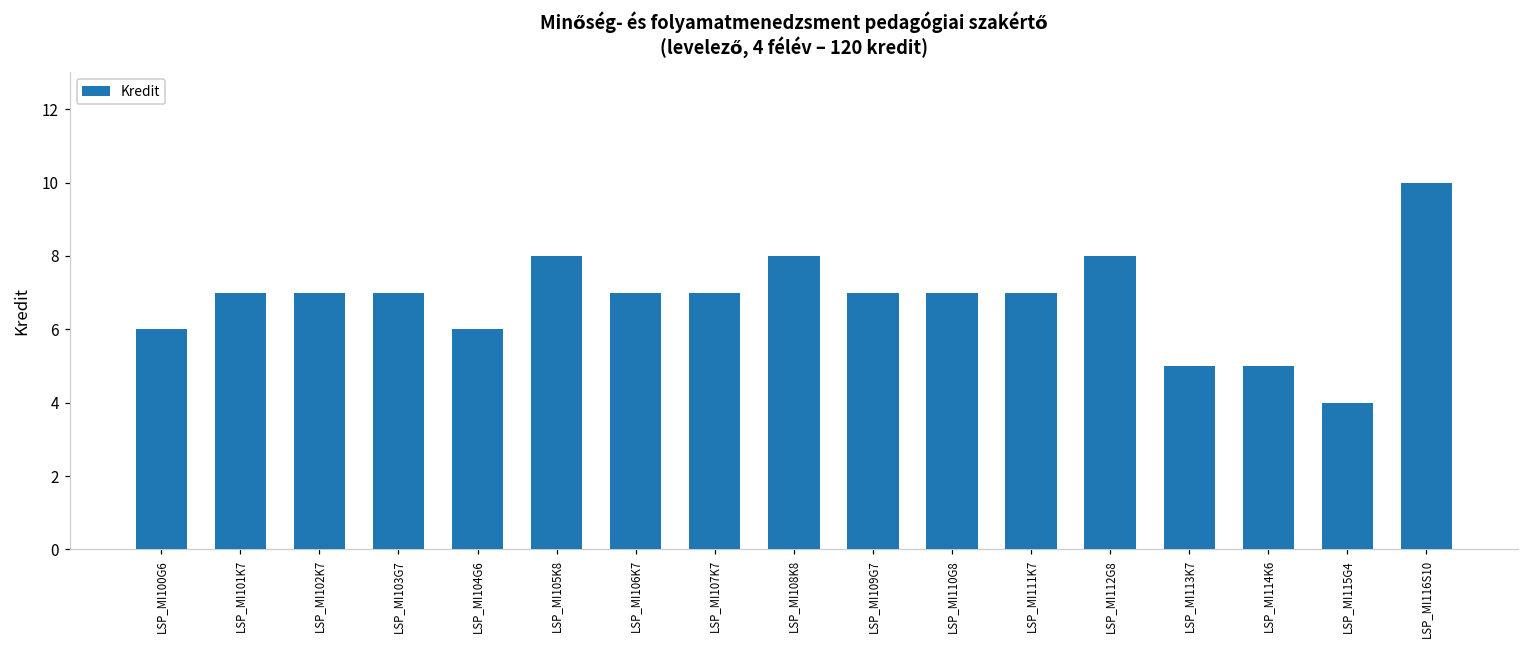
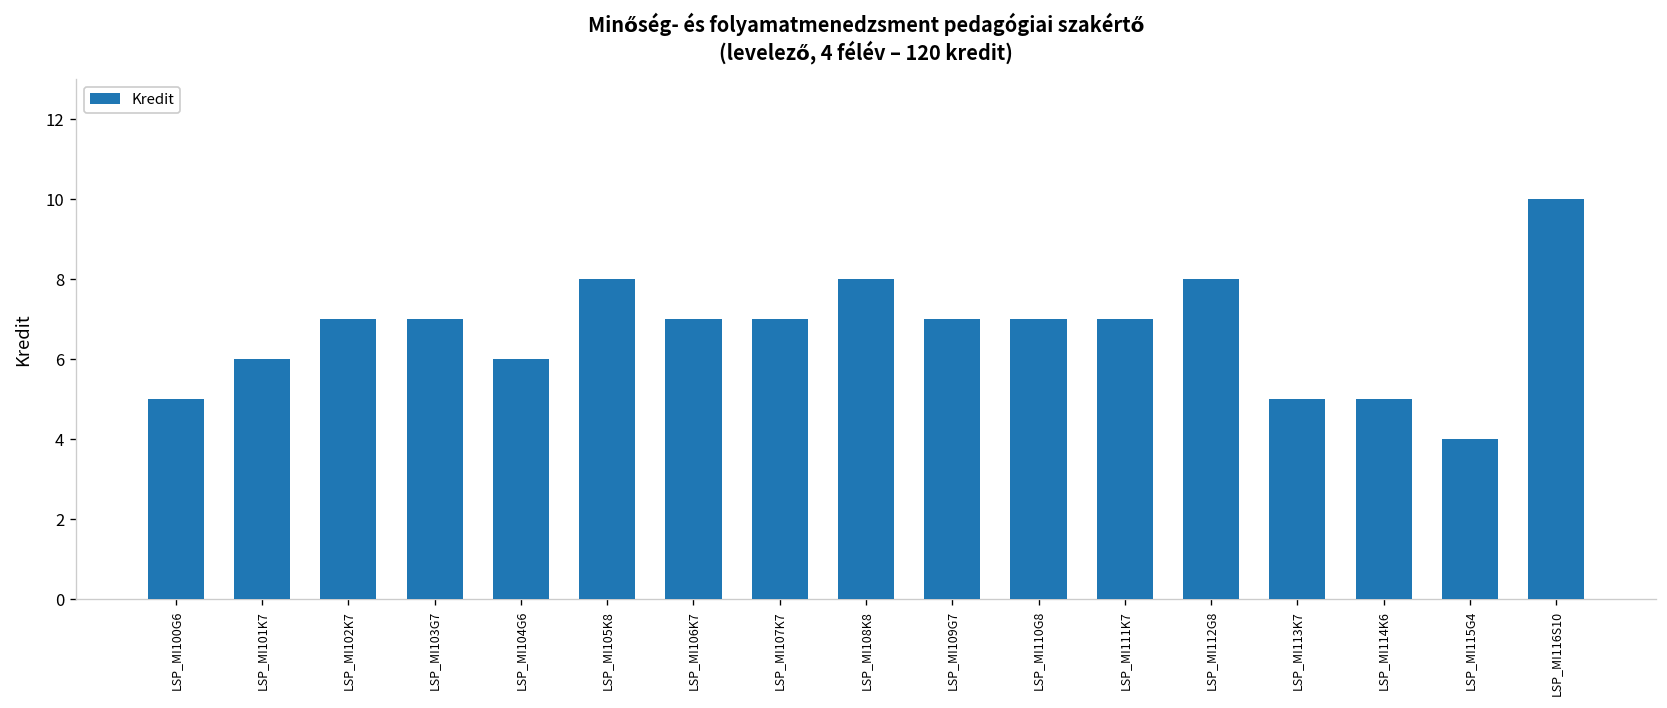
LSP_MI100G6: 6 -> 5
LSP_MI101K7: 7 -> 6
